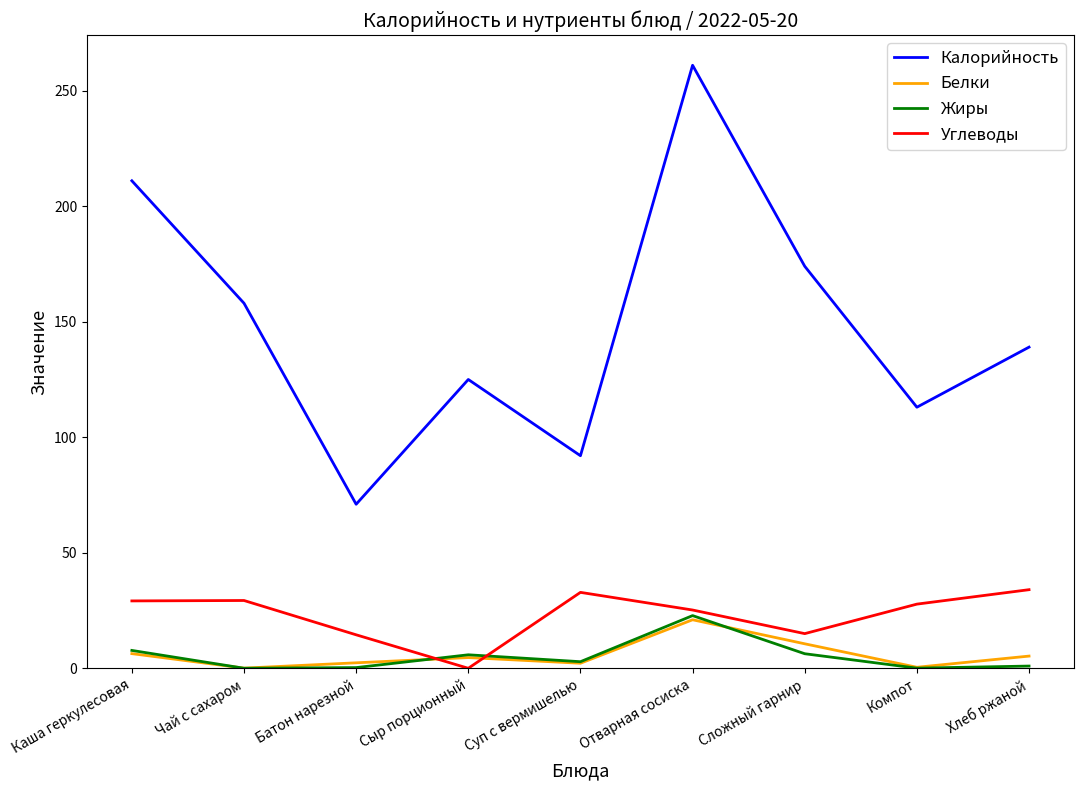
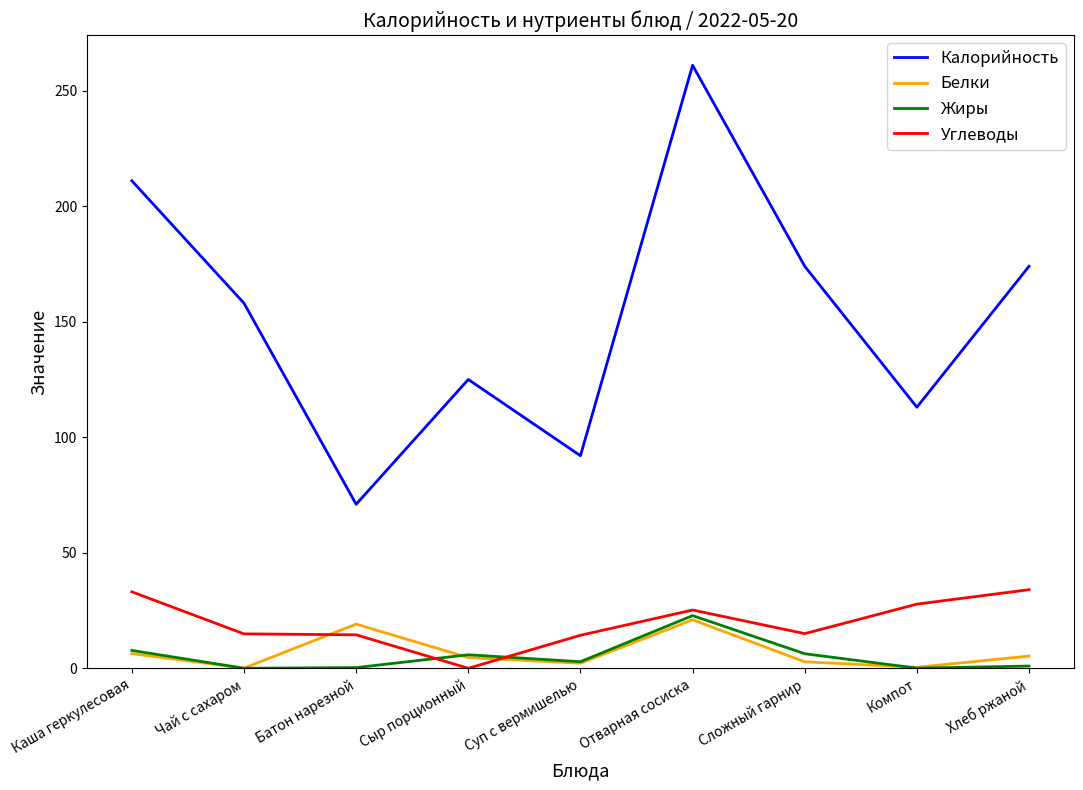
Углеводы, Каша геркулесовая: 29 -> 33
Углеводы, Чай с сахаром: 29 -> 15
Белки, Батон нарезной: 2 -> 19
Углеводы, Суп с вермишелью: 33 -> 14
Белки, Сложный гарнир: 11 -> 3
Калорийность, Хлеб ржаной: 139 -> 174
